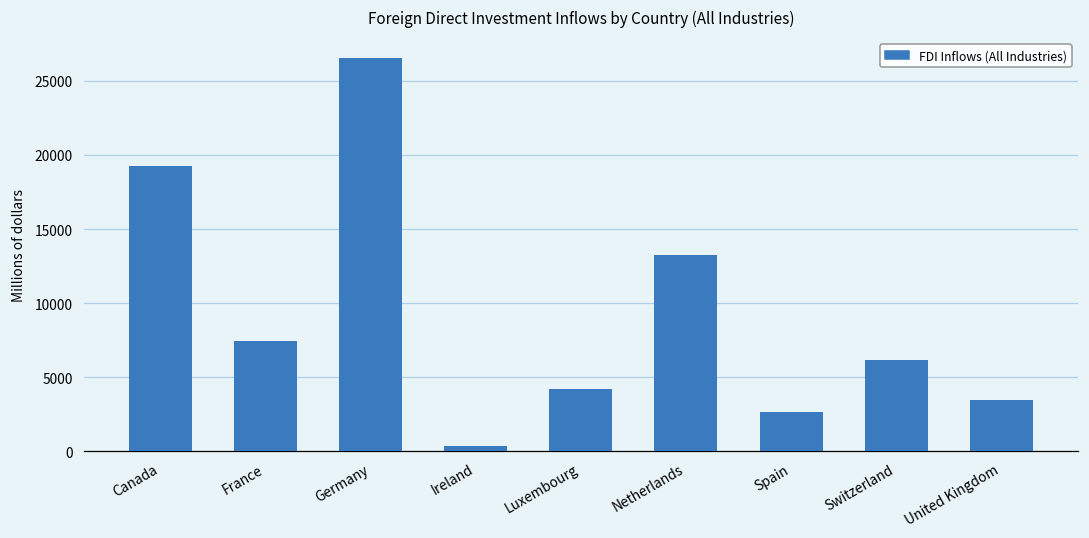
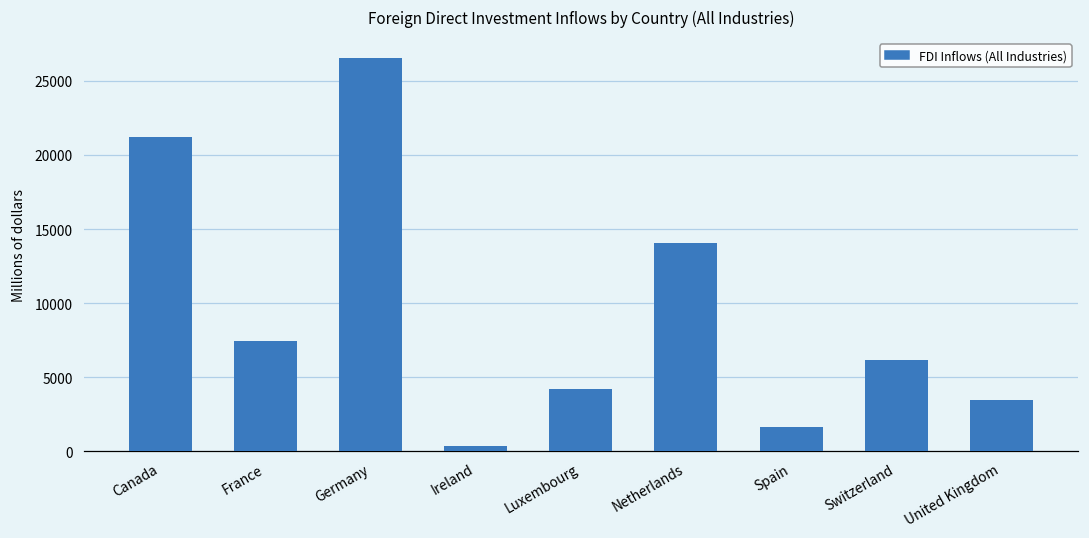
Canada: 19300 -> 21200
Netherlands: 13200 -> 14000
Spain: 2600 -> 1600
